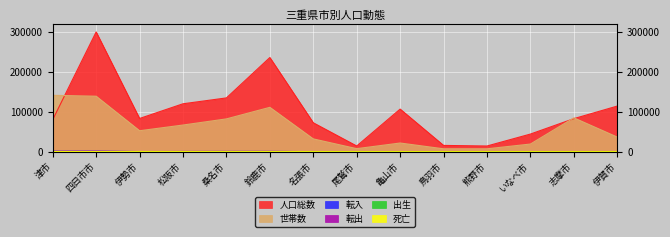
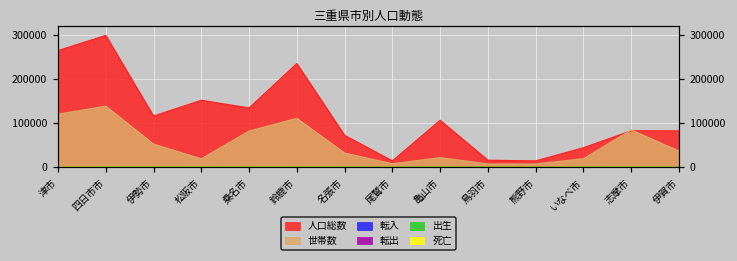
人口総数, 津市: 80000 -> 260000
世帯数, 津市: 140000 -> 120000
人口総数, 伊勢市: 80000 -> 120000
人口総数, 松阪市: 120000 -> 150000
世帯数, 松阪市: 70000 -> 20000
人口総数, 伊賀市: 110000 -> 80000
